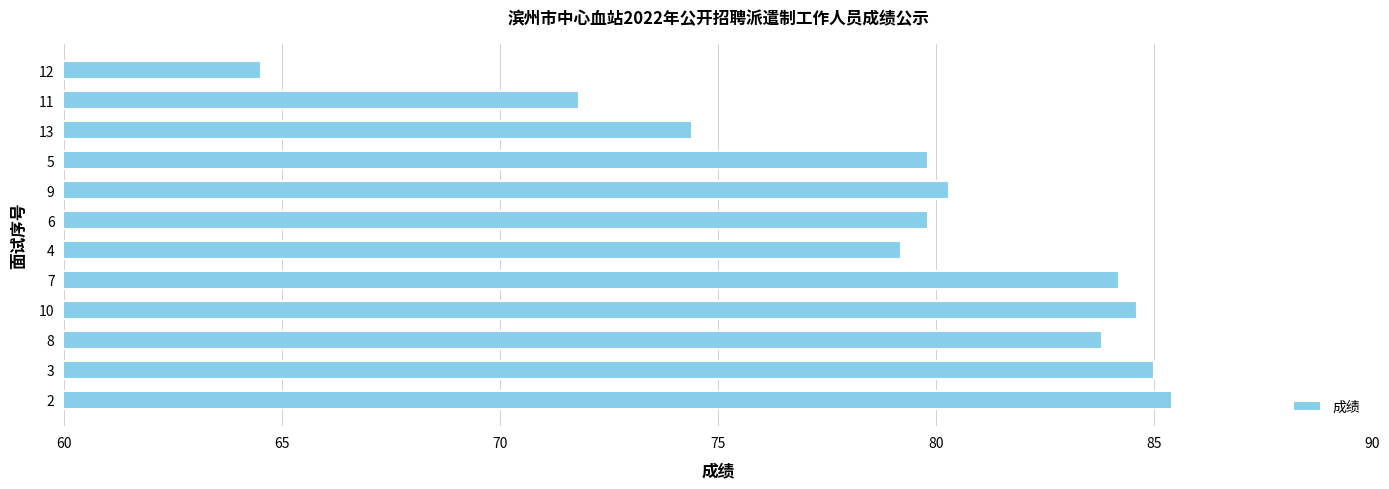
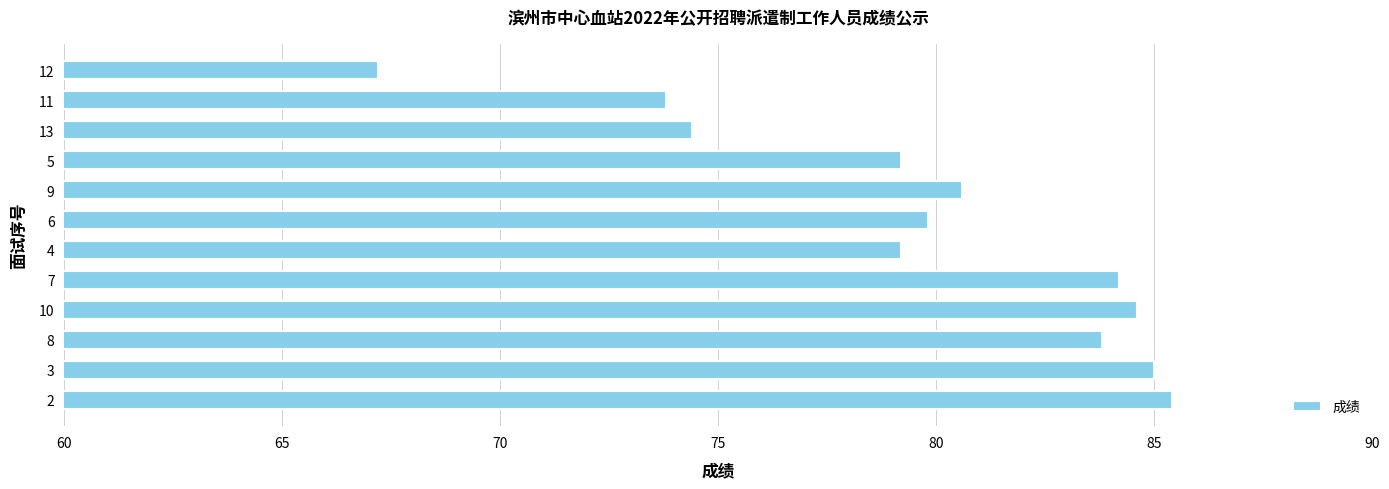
12: 64.5 -> 67.2
11: 71.8 -> 73.8
5: 79.8 -> 79.2
9: 80.3 -> 80.6
